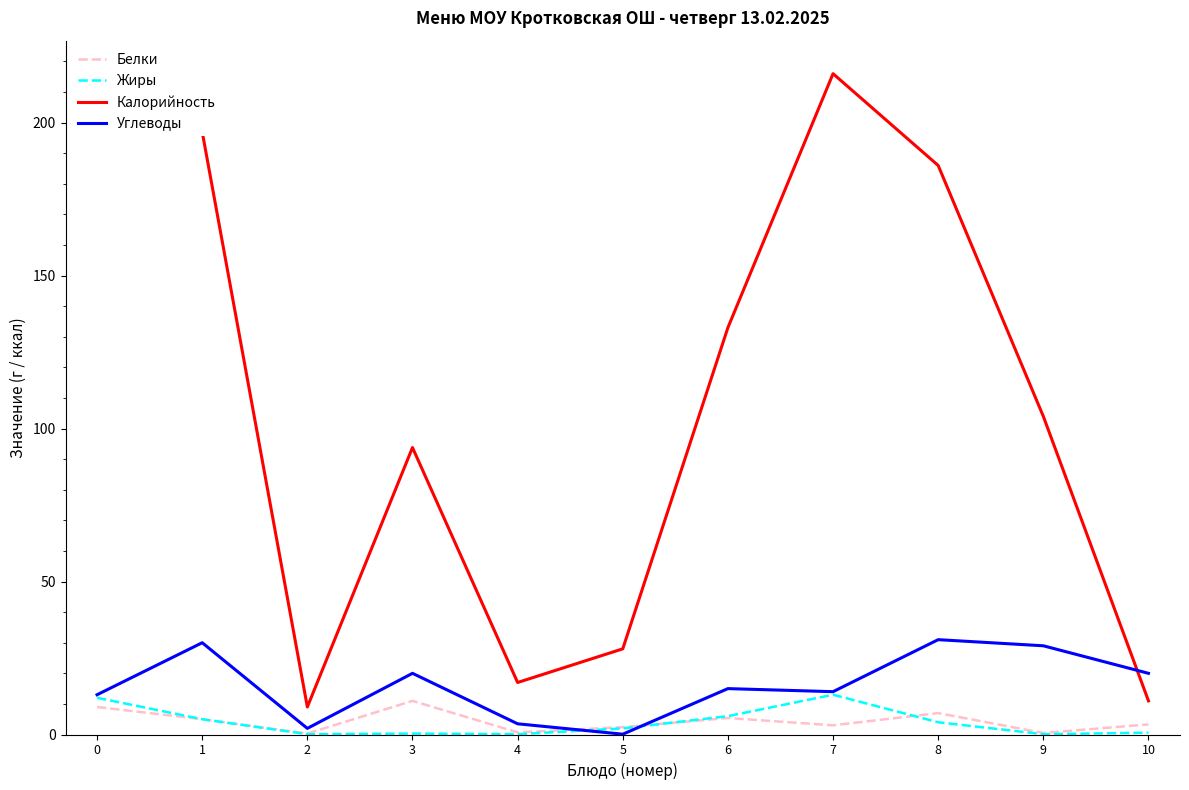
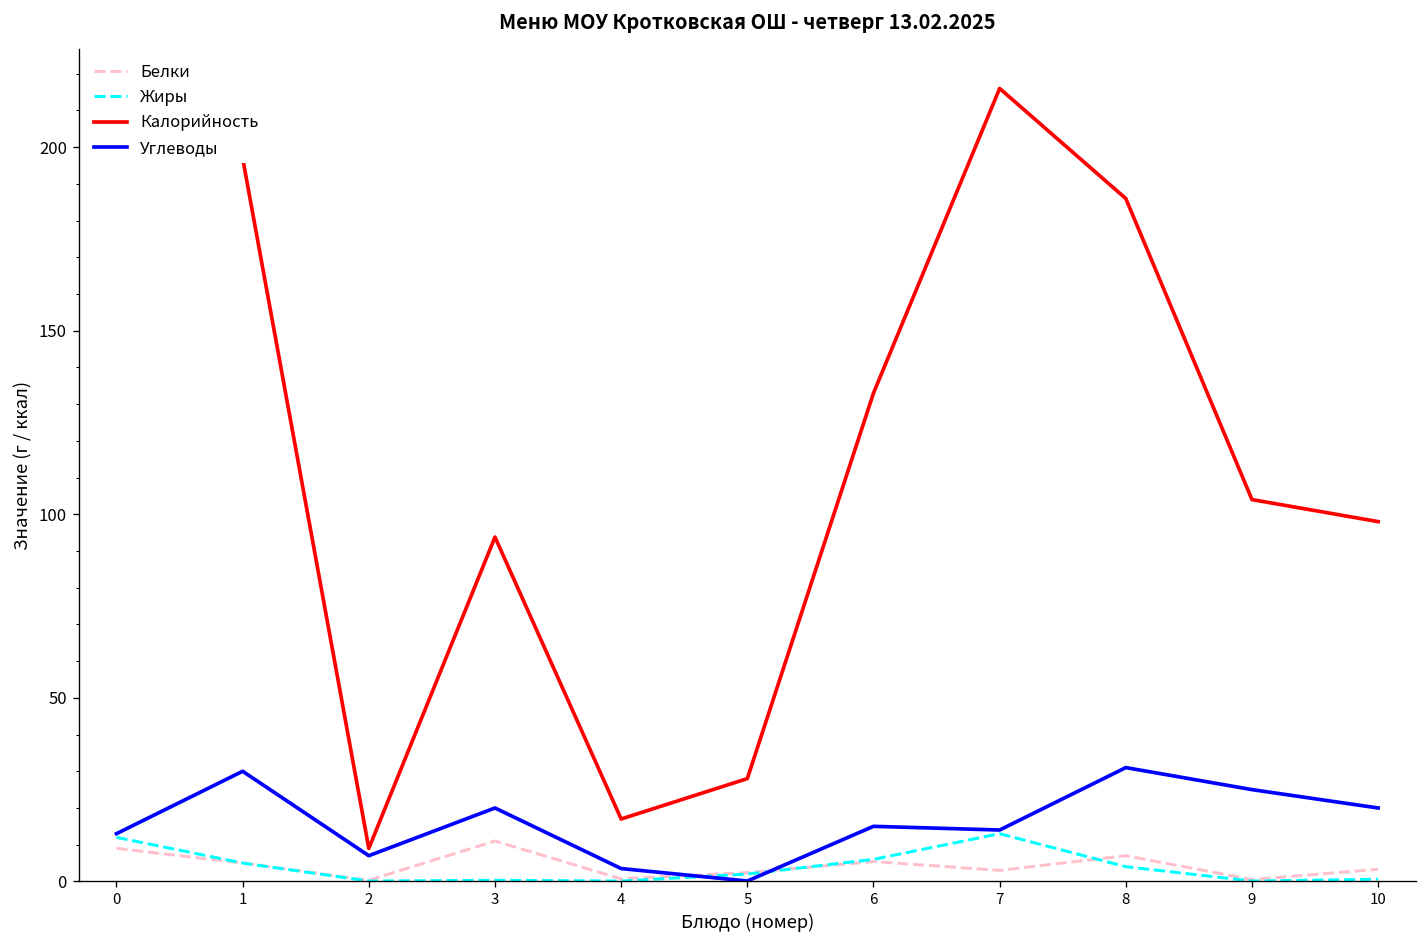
Углеводы, 2: 2 -> 7
Углеводы, 9: 29 -> 25
Калорийность, 10: 11 -> 98
